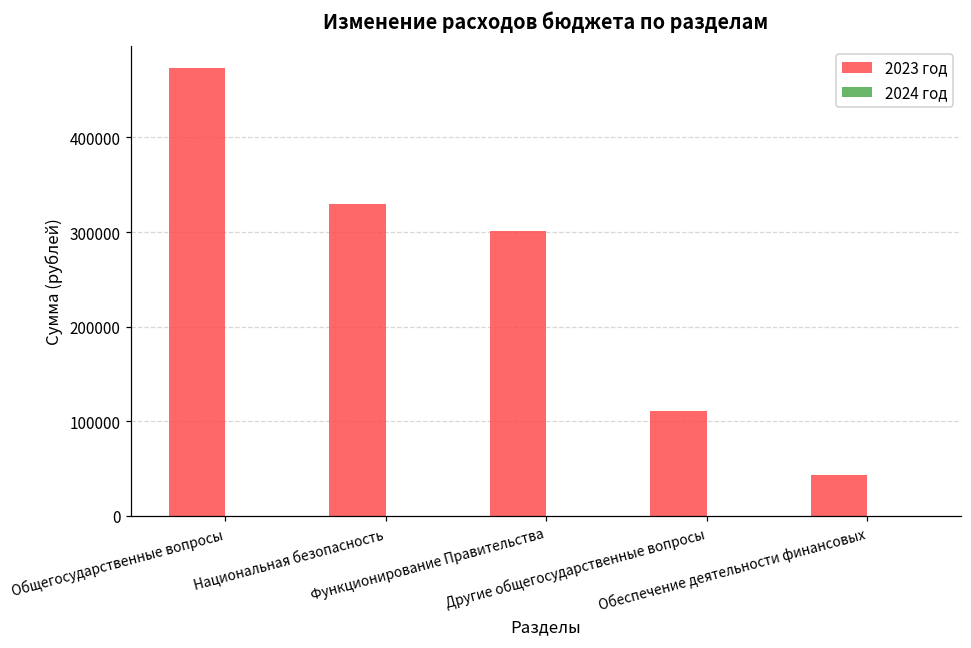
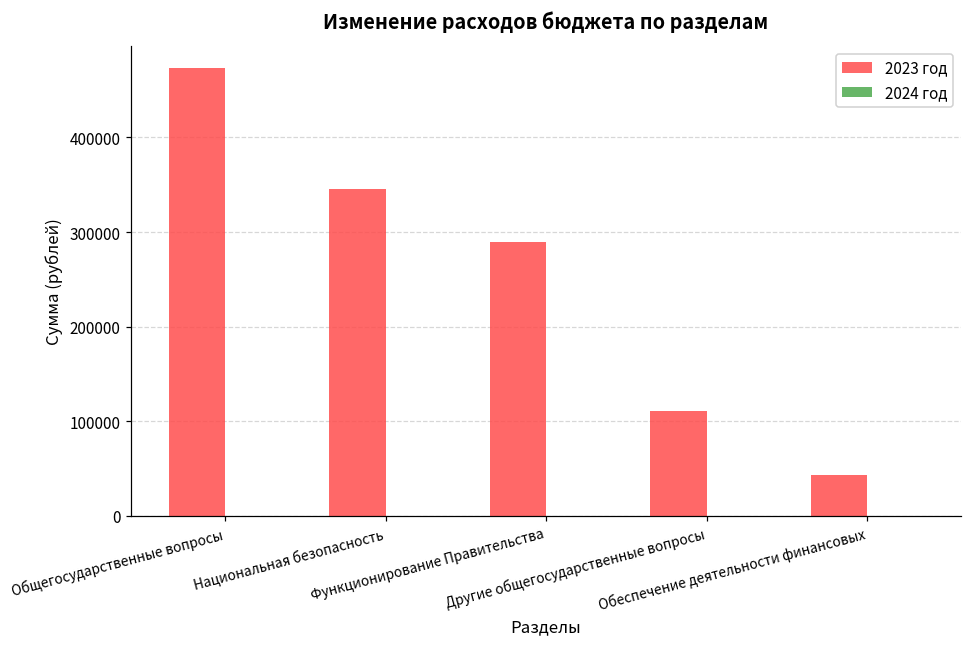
2023 год, Национальная безопасность: 330000 -> 350000
2023 год, Функционирование Правительства: 300000 -> 290000
